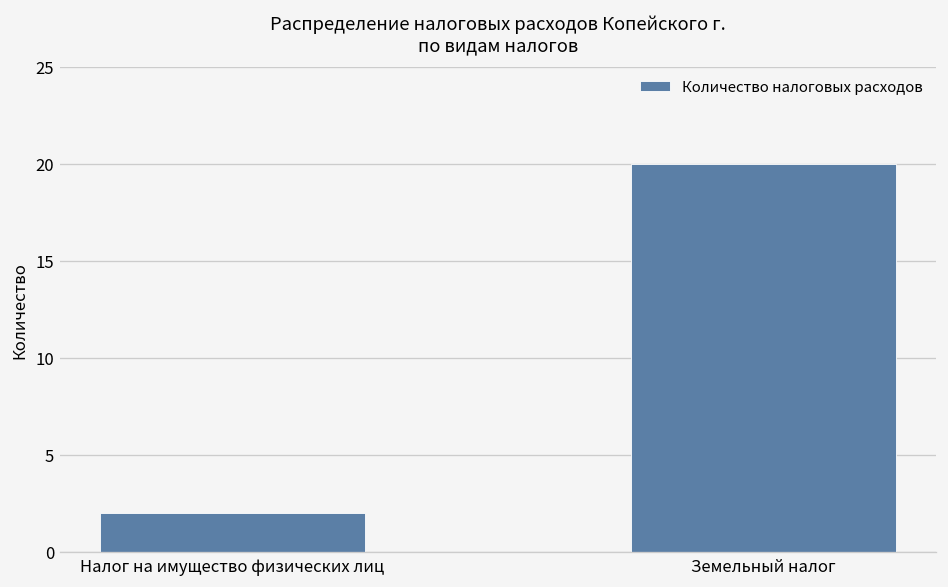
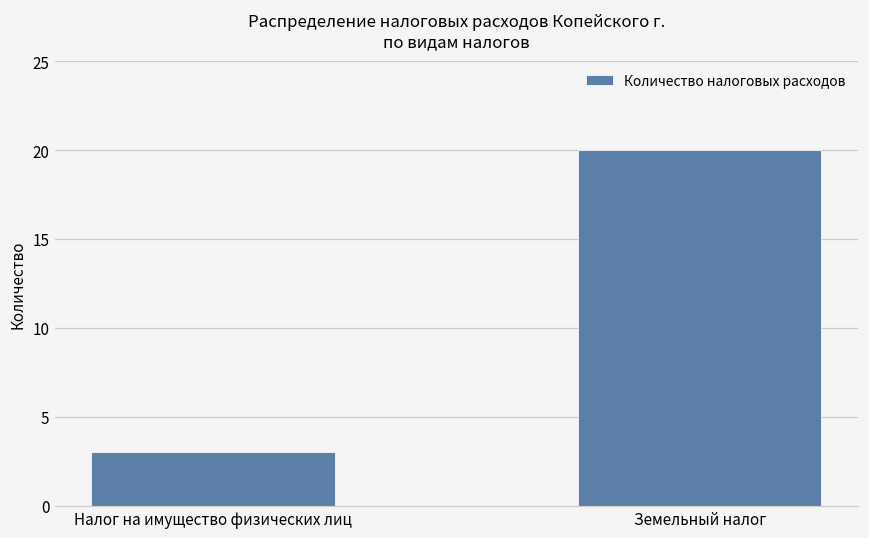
Налог на имущество физических лиц: 2 -> 3
